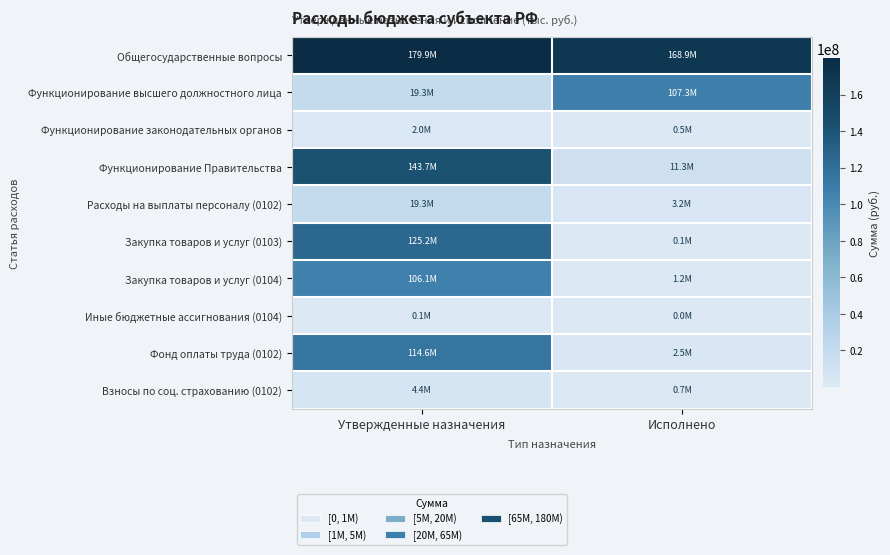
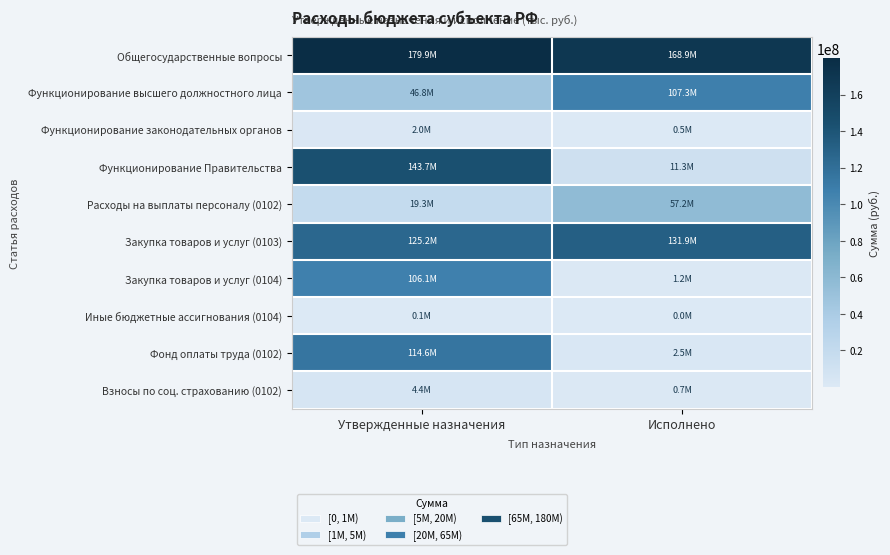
Функционирование высшего должностного лица, Утвержденные назначения: 19.3M -> 46.8M
Расходы на выплаты персоналу (0102), Исполнено: 3.2M -> 57.2M
Закупка товаров и услуг (0103), Исполнено: 0.1M -> 131.9M
